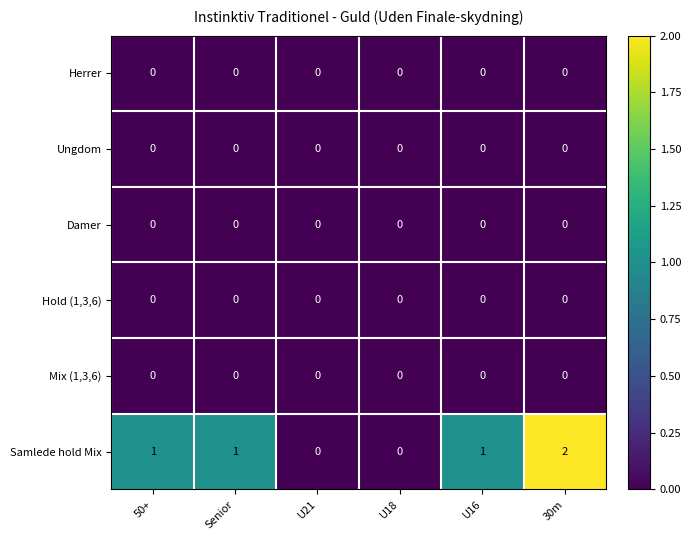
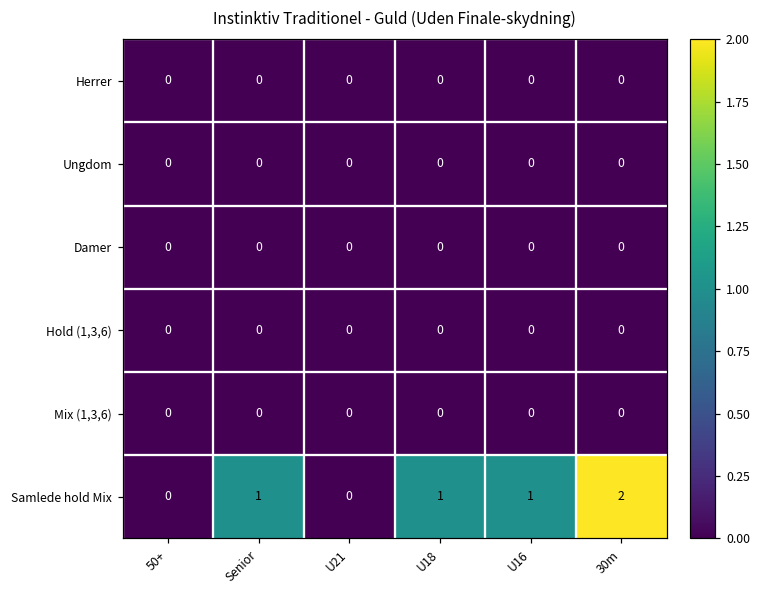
Samlede hold Mix, 50+: 1 -> 0
Samlede hold Mix, U18: 0 -> 1
